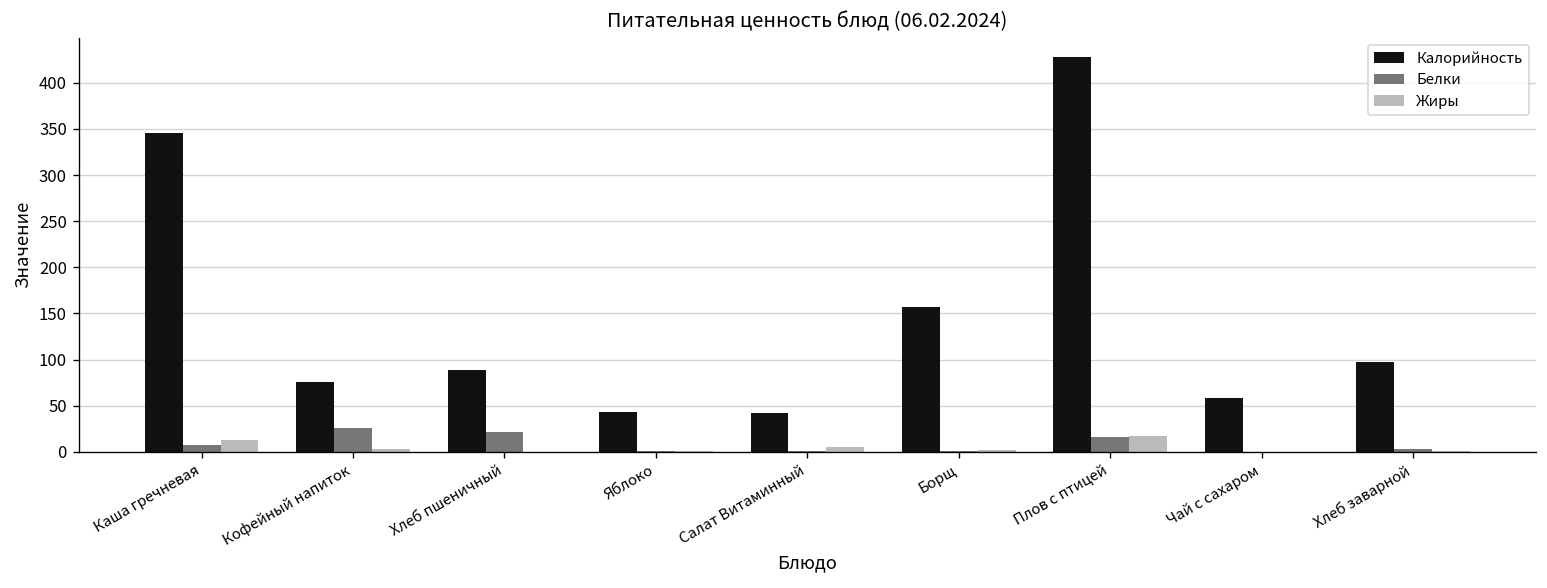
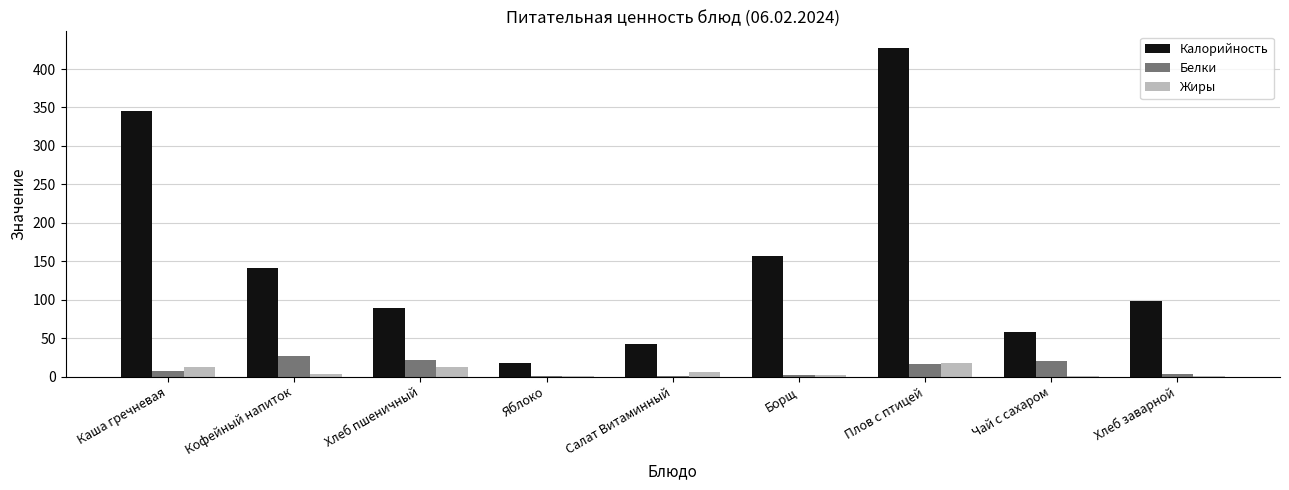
Калорийность, Кофейный напиток: 80 -> 140
Жиры, Хлеб пшеничный: 0 -> 10
Калорийность, Яблоко: 40 -> 20
Белки, Чай с сахаром: 0 -> 20
